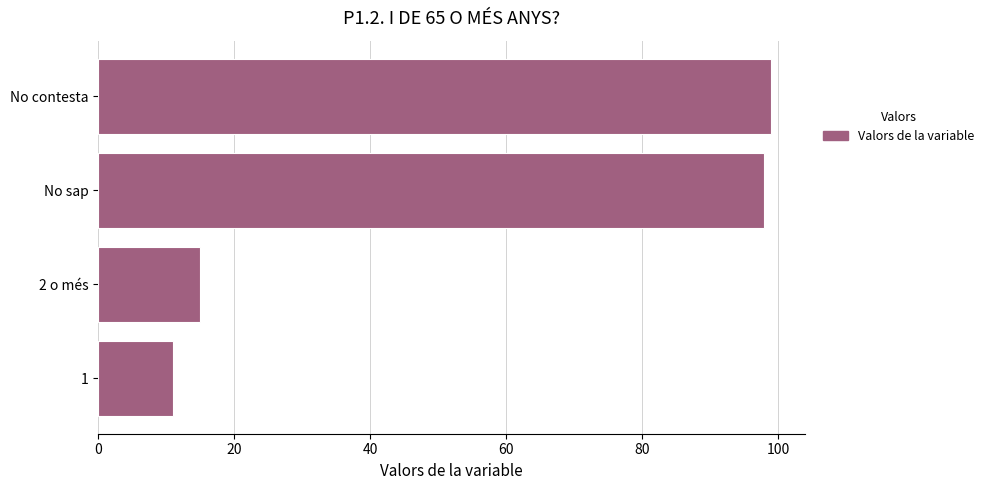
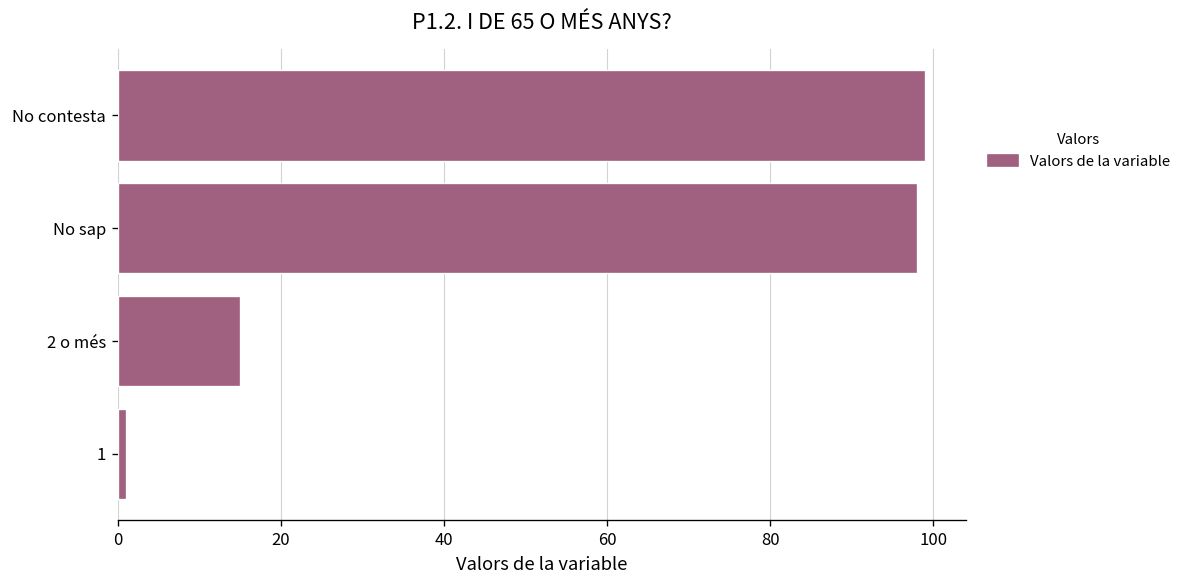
1: 11 -> 1
